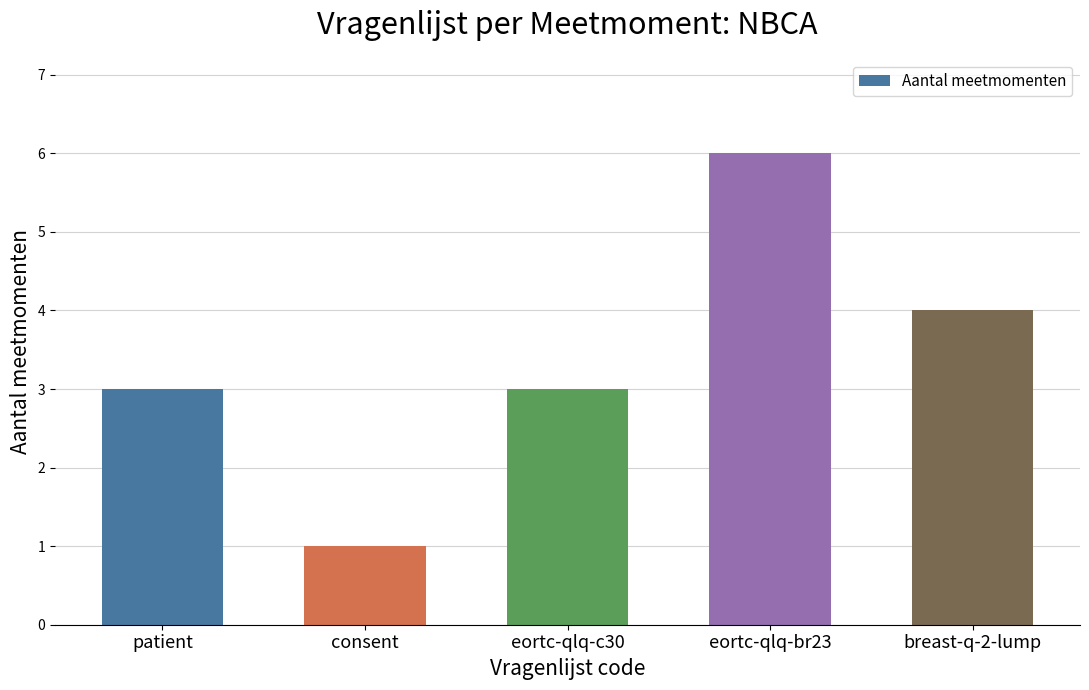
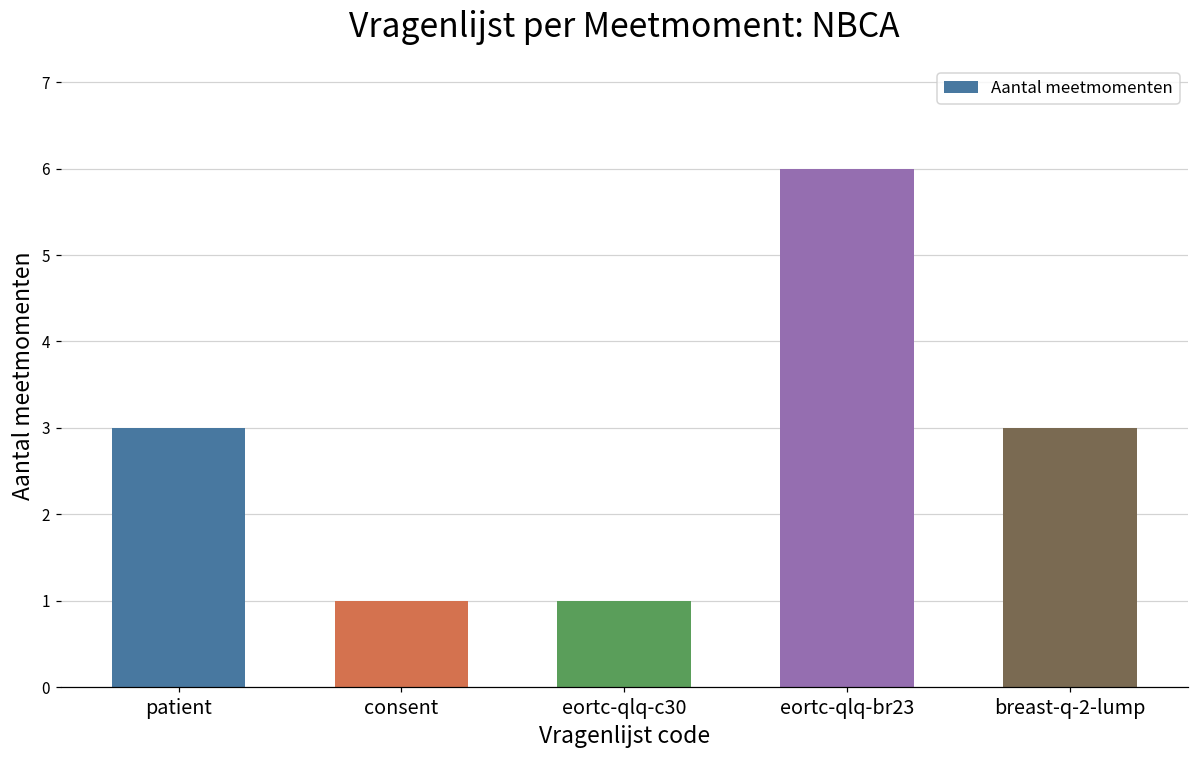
eortc-qlq-c30: 3 -> 1
breast-q-2-lump: 4 -> 3
